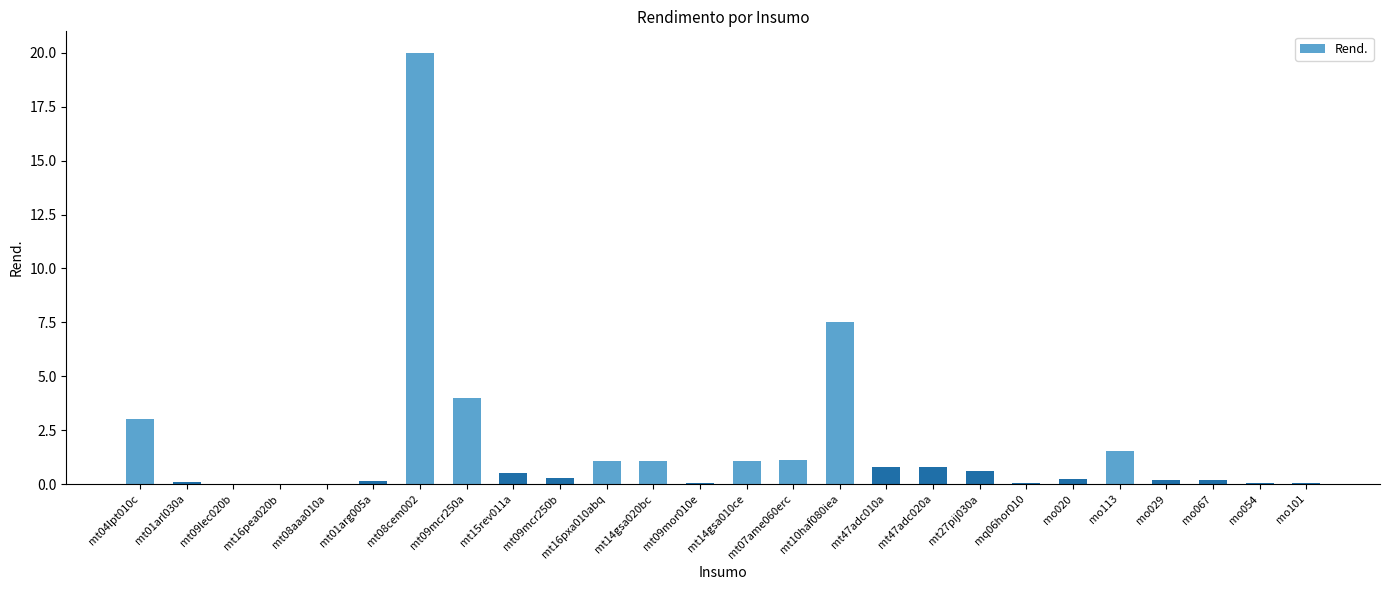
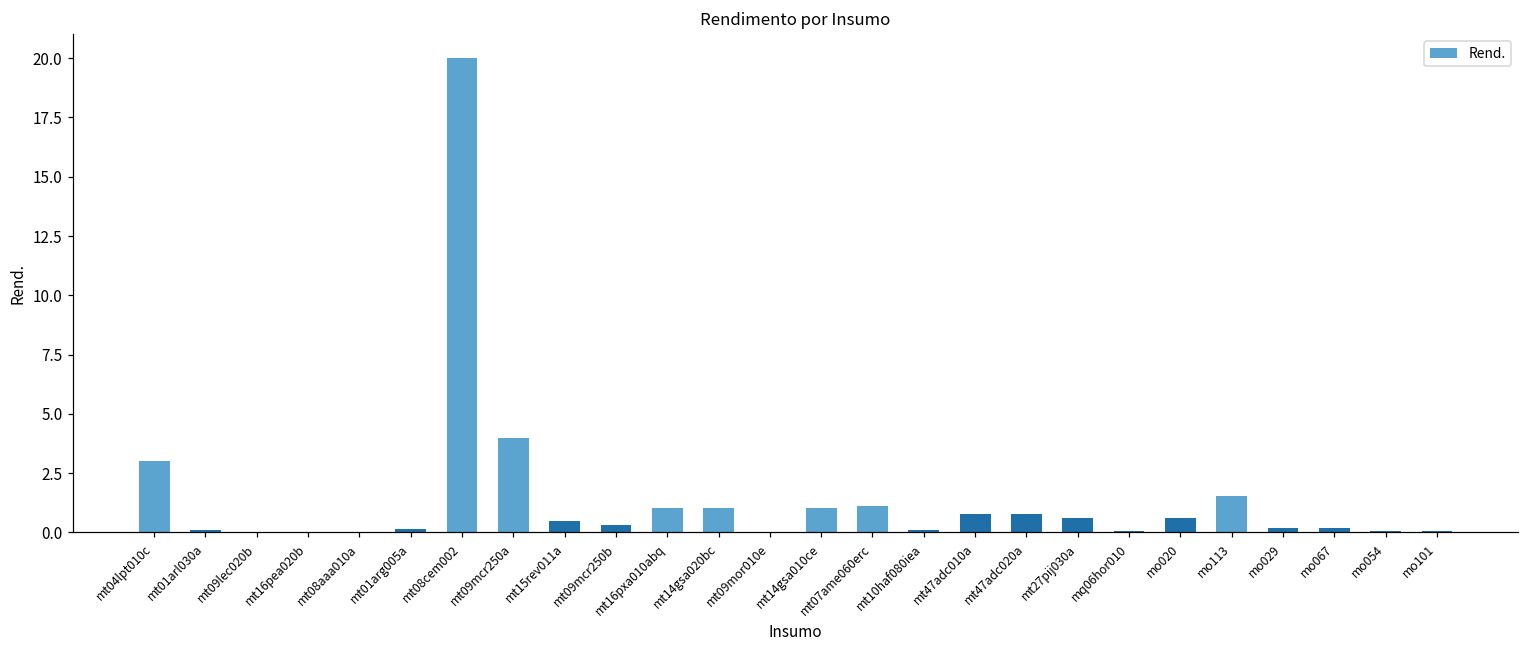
mt10haf080iea: 7.5 -> 0.1
mo020: 0.2 -> 0.6
